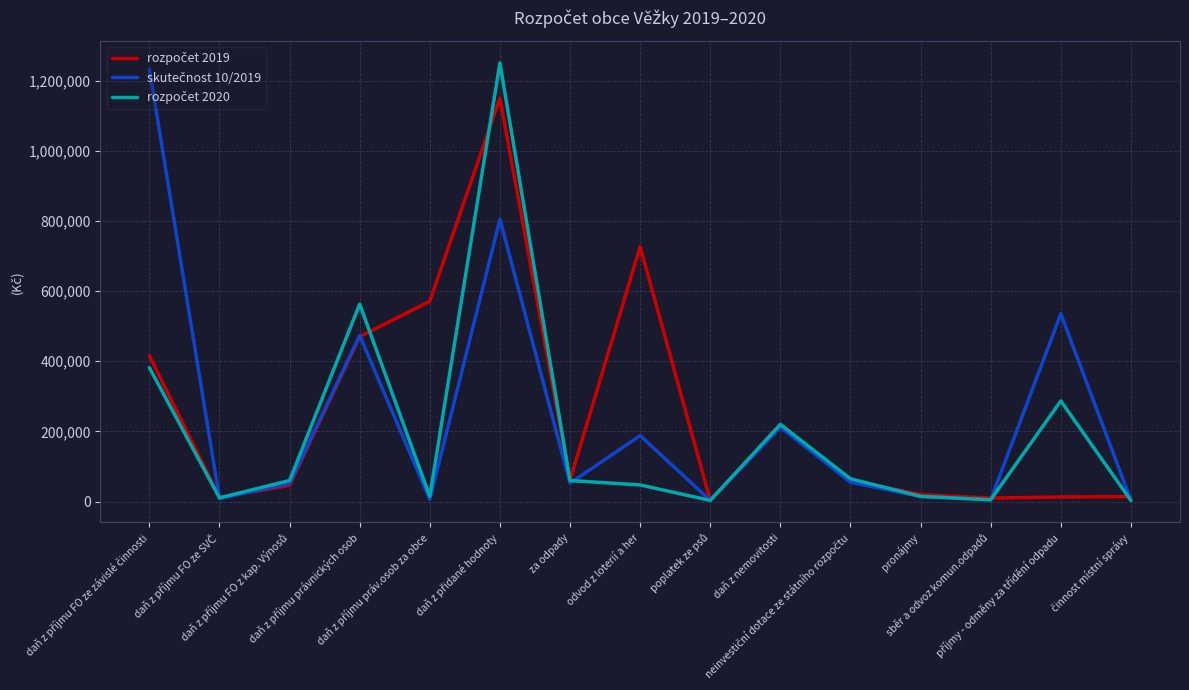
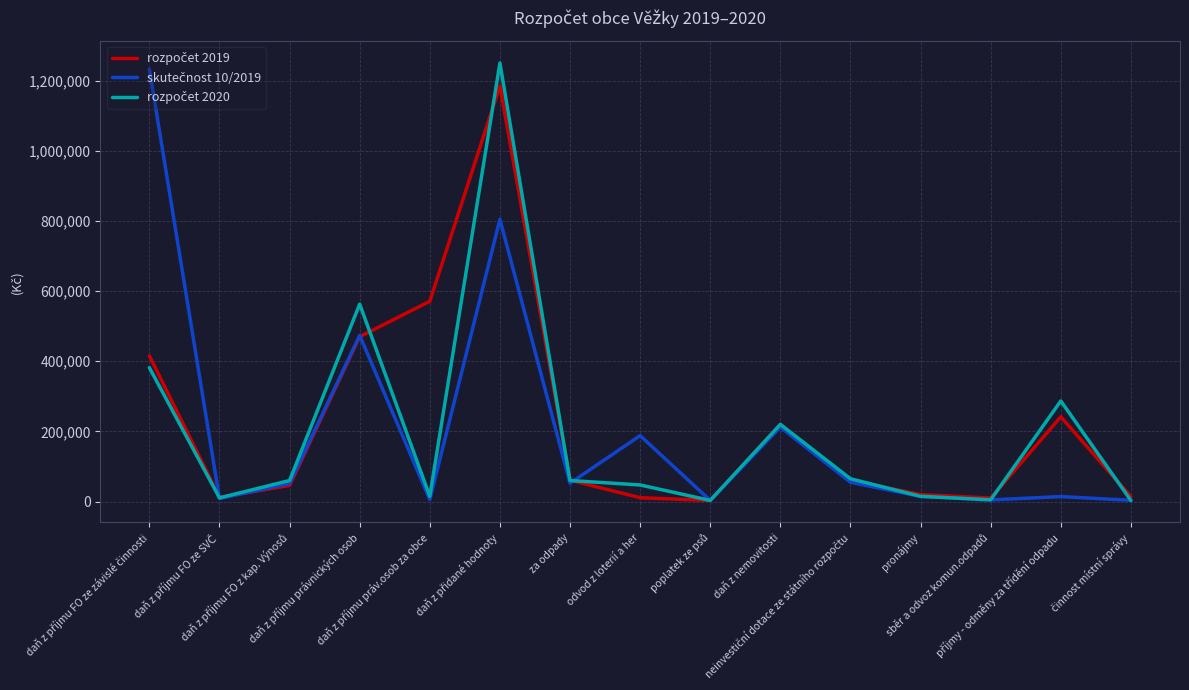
rozpočet 2019, daň z přidané hodnoty: 1,150,000 -> 1,180,000
rozpočet 2019, odvod z loterií a her: 730,000 -> 10,000
rozpočet 2019, příjmy - odměny za třídění odpadu: 10,000 -> 240,000
skutečnost 10/2019, příjmy - odměny za třídění odpadu: 540,000 -> 10,000
